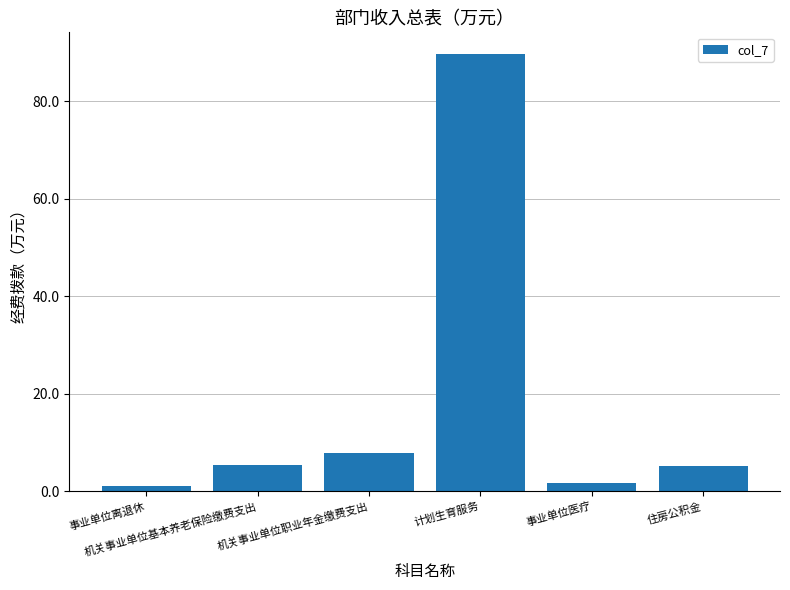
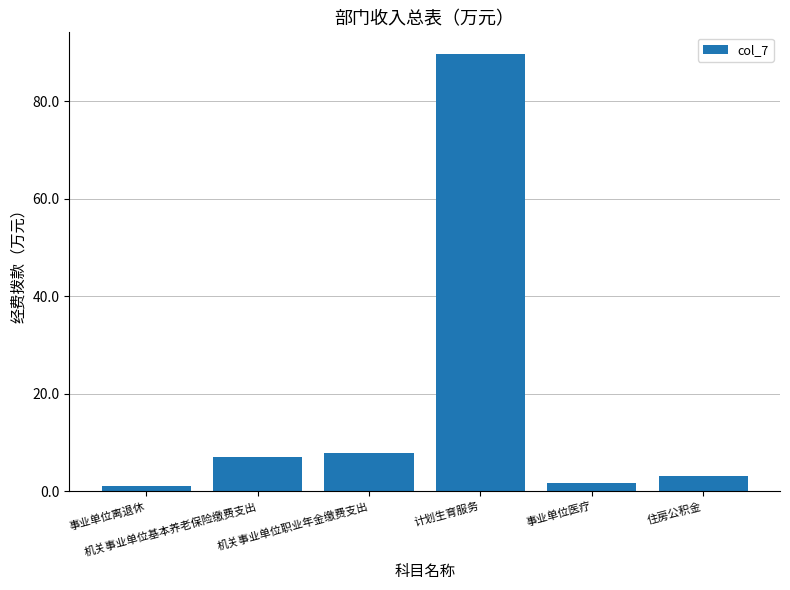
机关事业单位基本养老保险缴费支出: 5 -> 7
住房公积金: 5 -> 3
